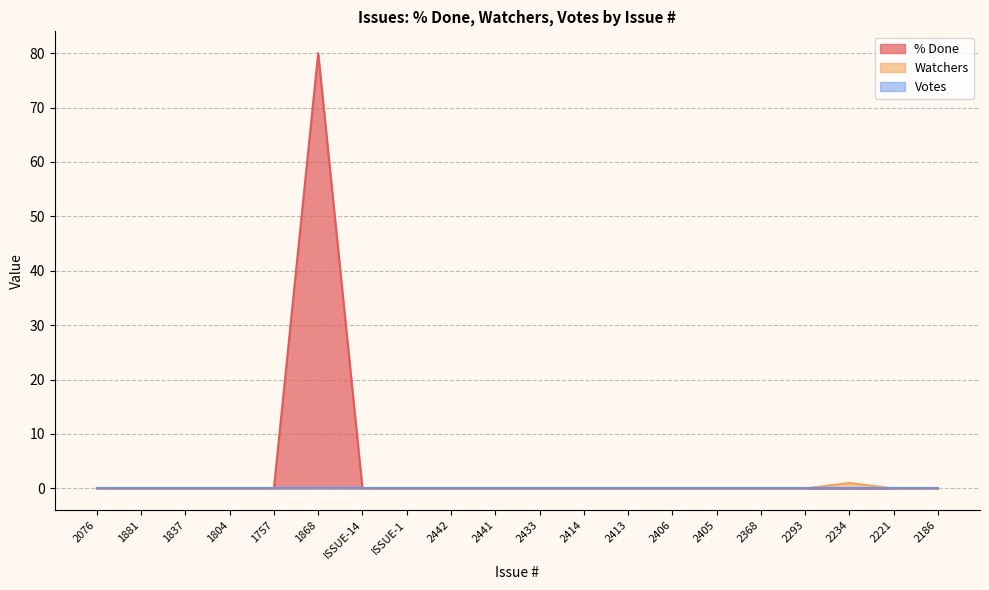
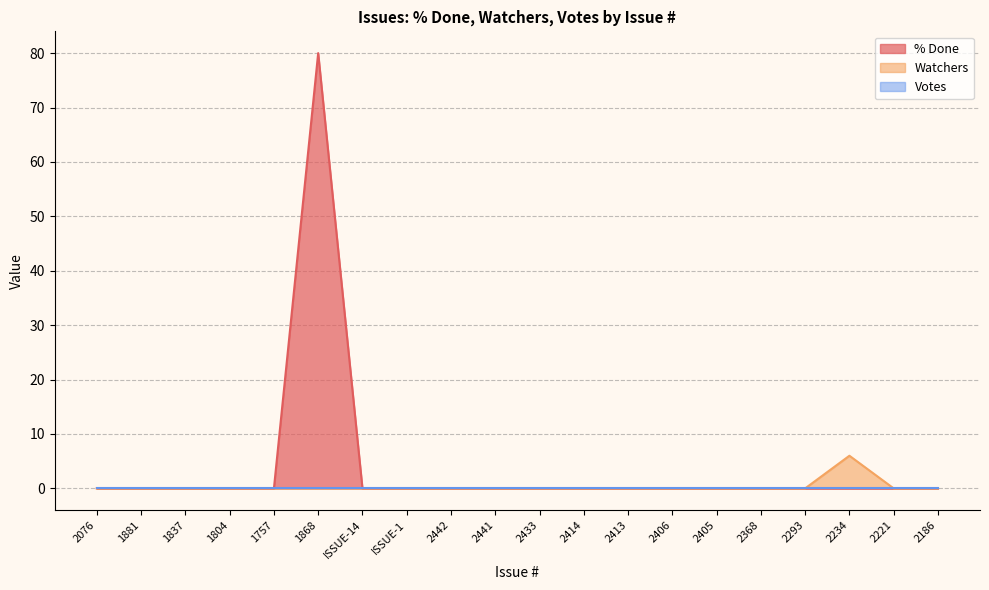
Watchers, 2234: 1 -> 6
